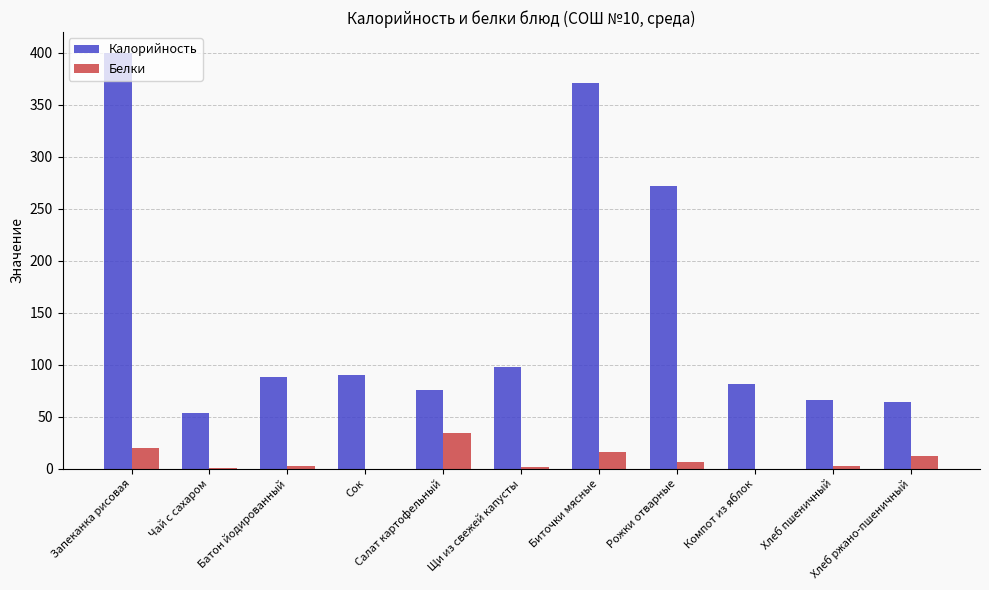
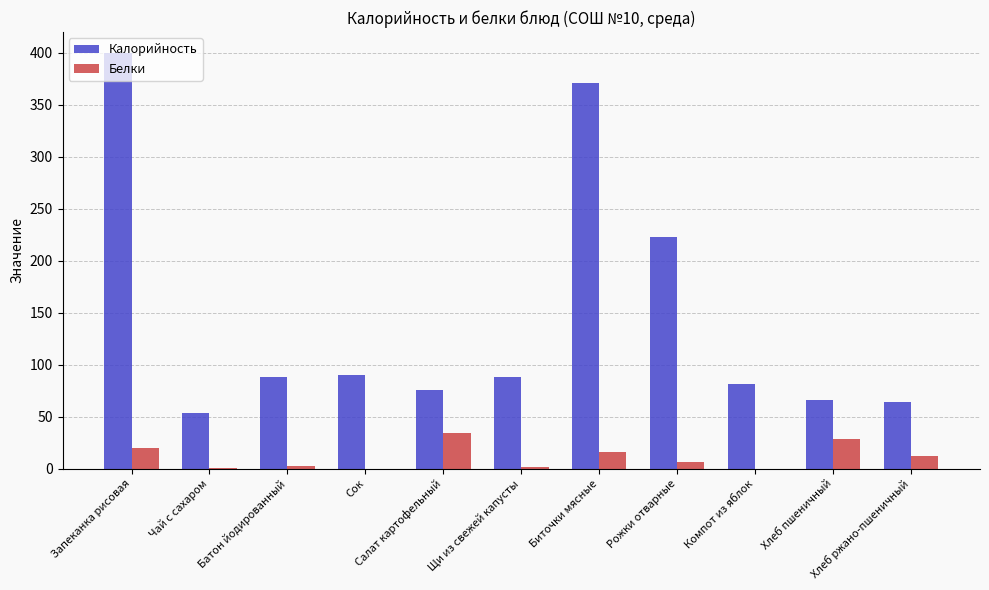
Калорийность, Щи из свежей капусты: 97 -> 88
Калорийность, Рожки отварные: 272 -> 222
Белки, Хлеб пшеничный: 2 -> 29
